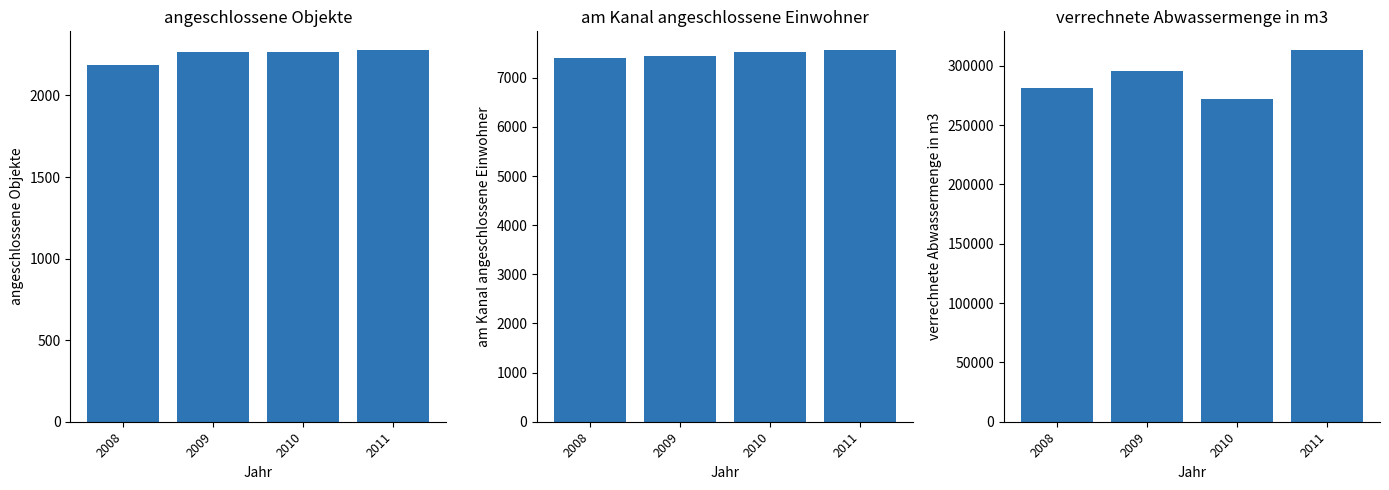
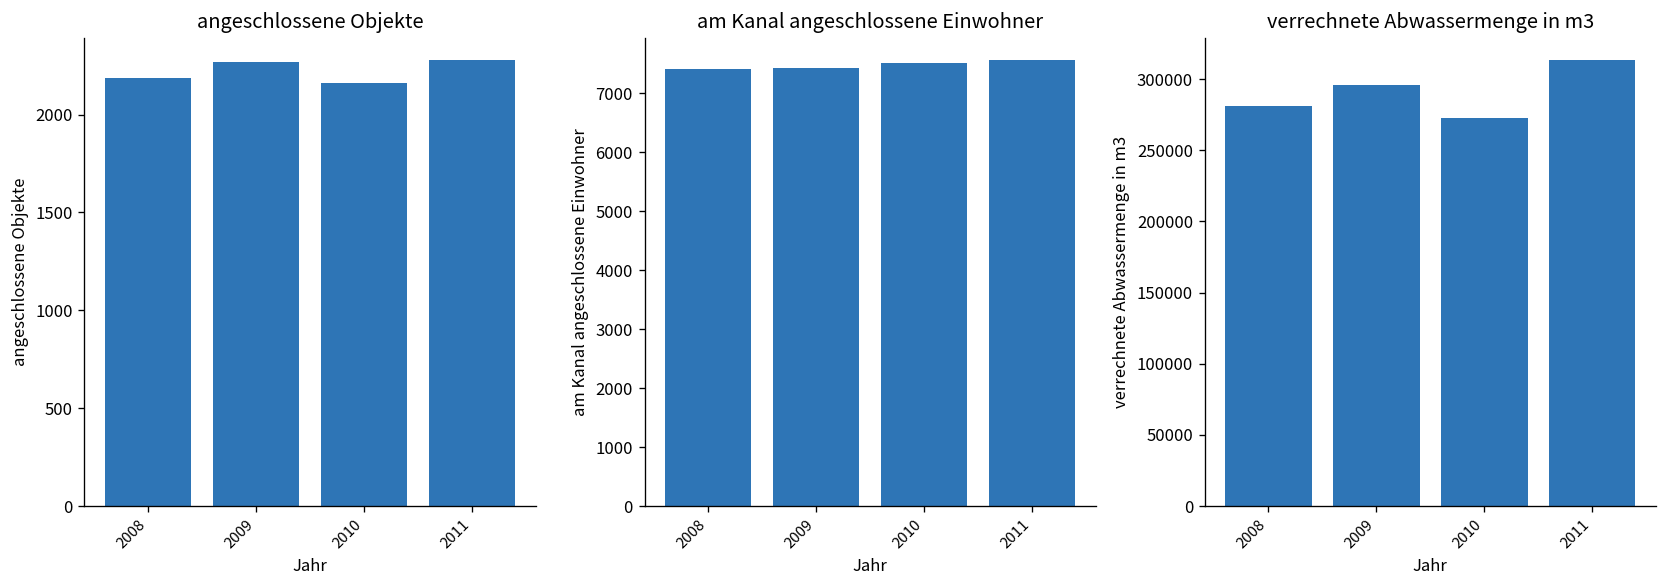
angeschlossene Objekte, 2010: 2260 -> 2160
